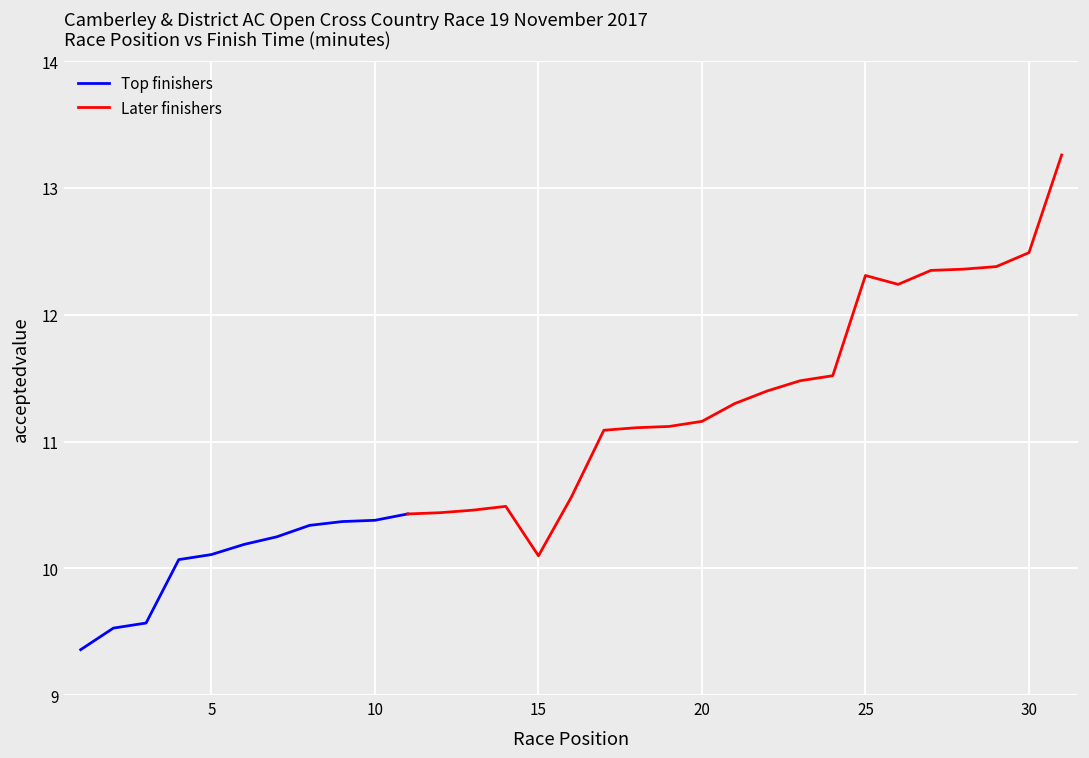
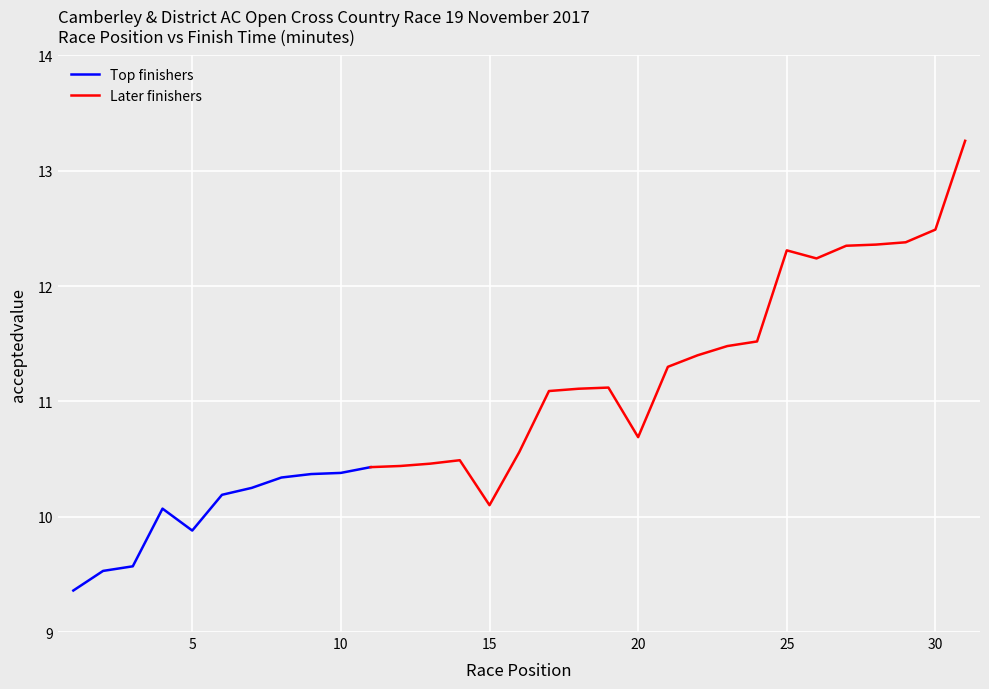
Top finishers, 5: 10.11 -> 9.88
Later finishers, 20: 11.16 -> 10.69
